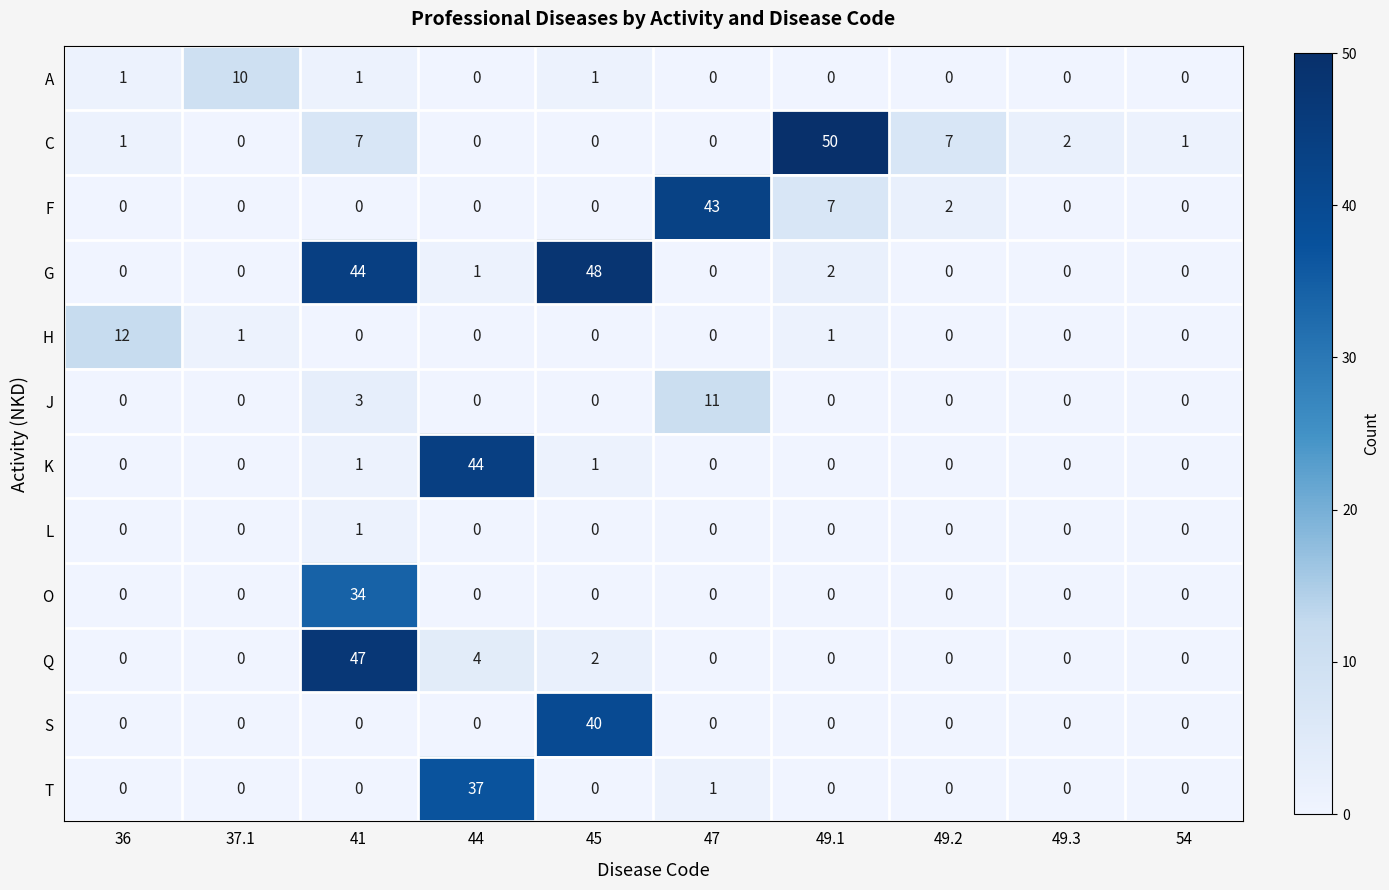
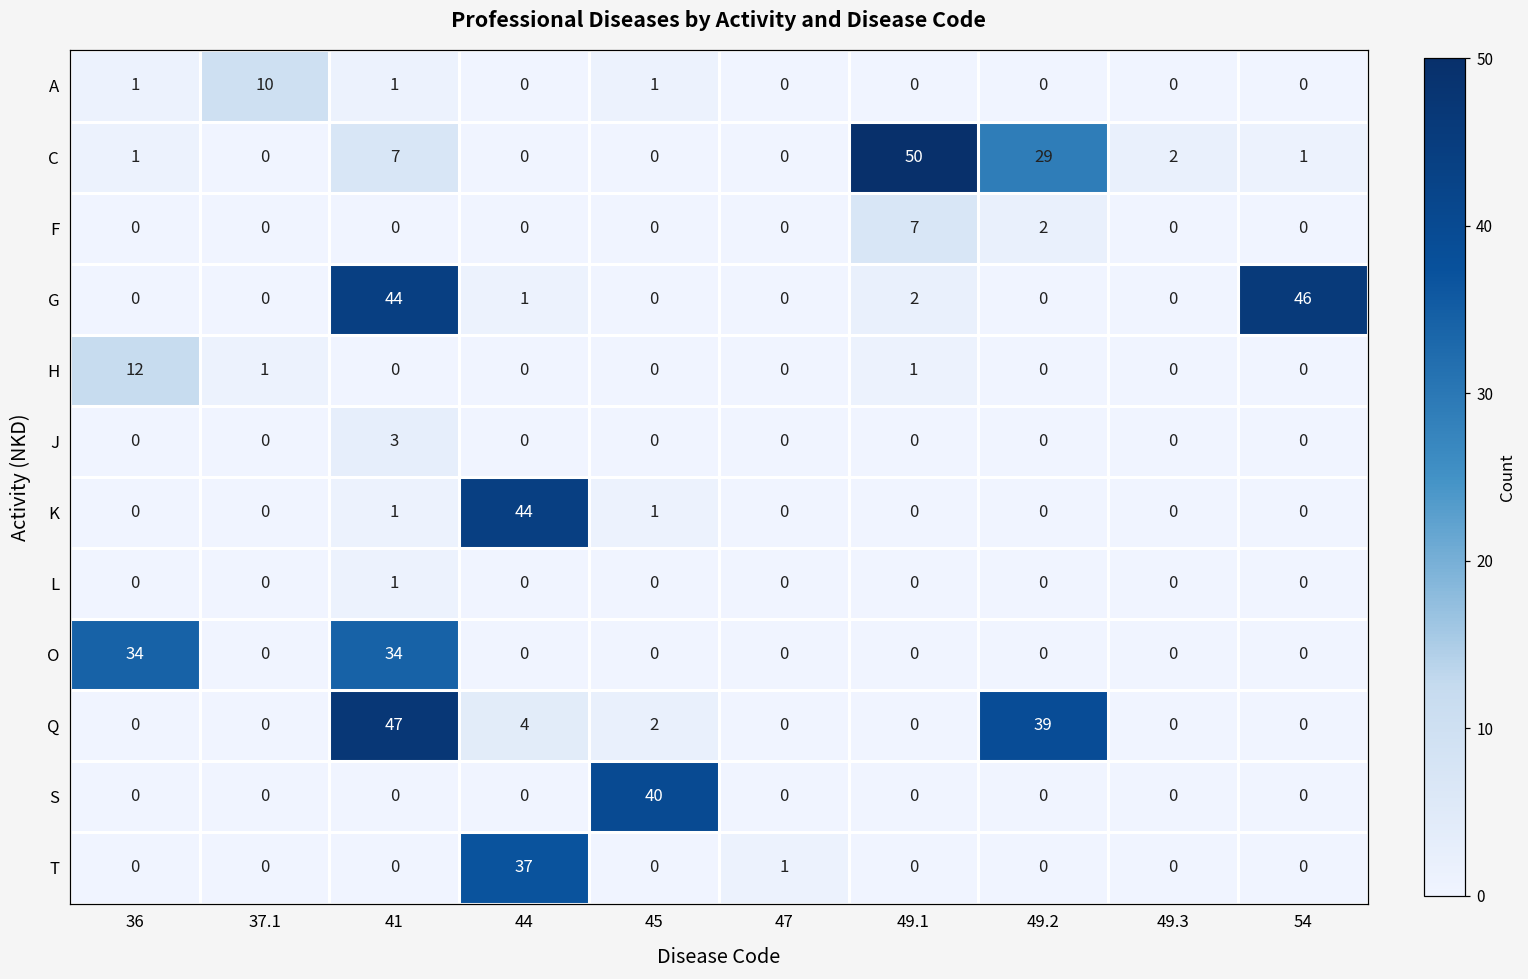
C, 49.2: 7 -> 29
F, 47: 43 -> 0
G, 45: 48 -> 0
G, 54: 0 -> 46
J, 47: 11 -> 0
O, 36: 0 -> 34
Q, 49.2: 0 -> 39
